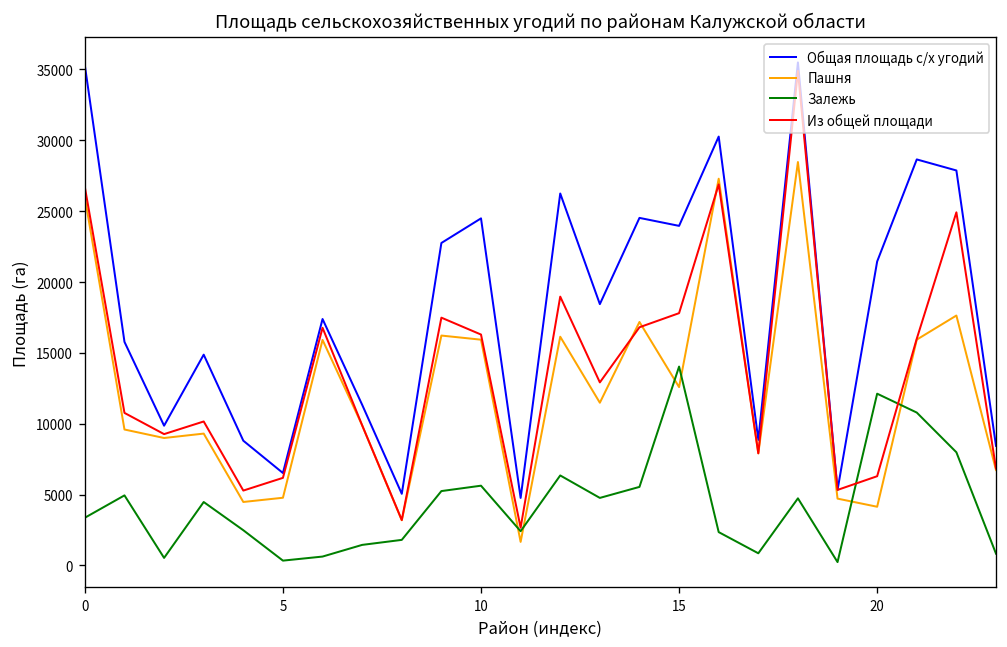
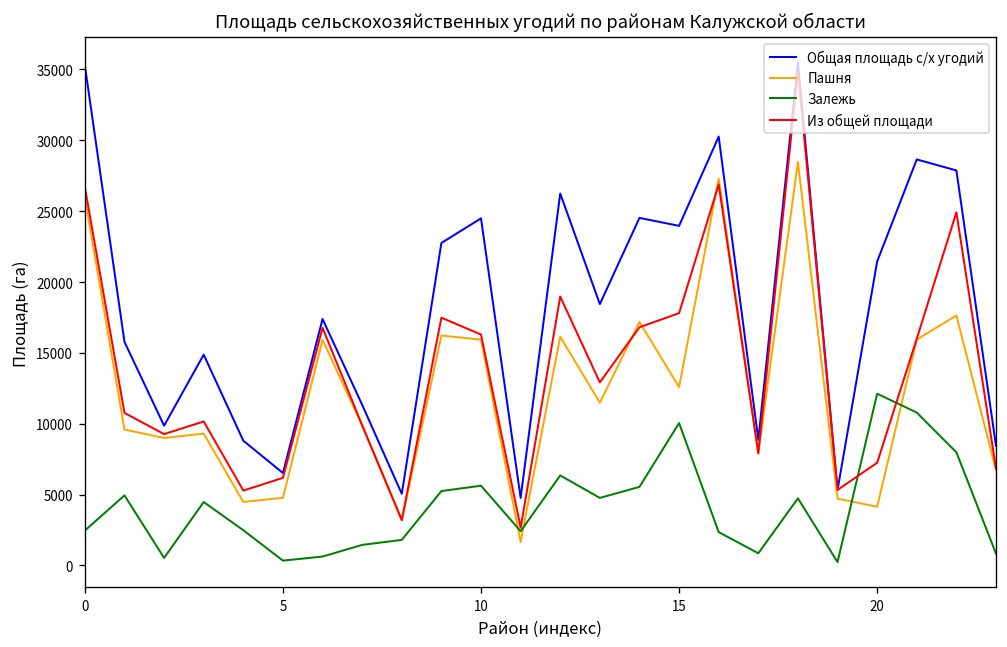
Залежь, 0: 3400 -> 2500
Залежь, 15: 14000 -> 10000
Из общей площади, 20: 6300 -> 7200
